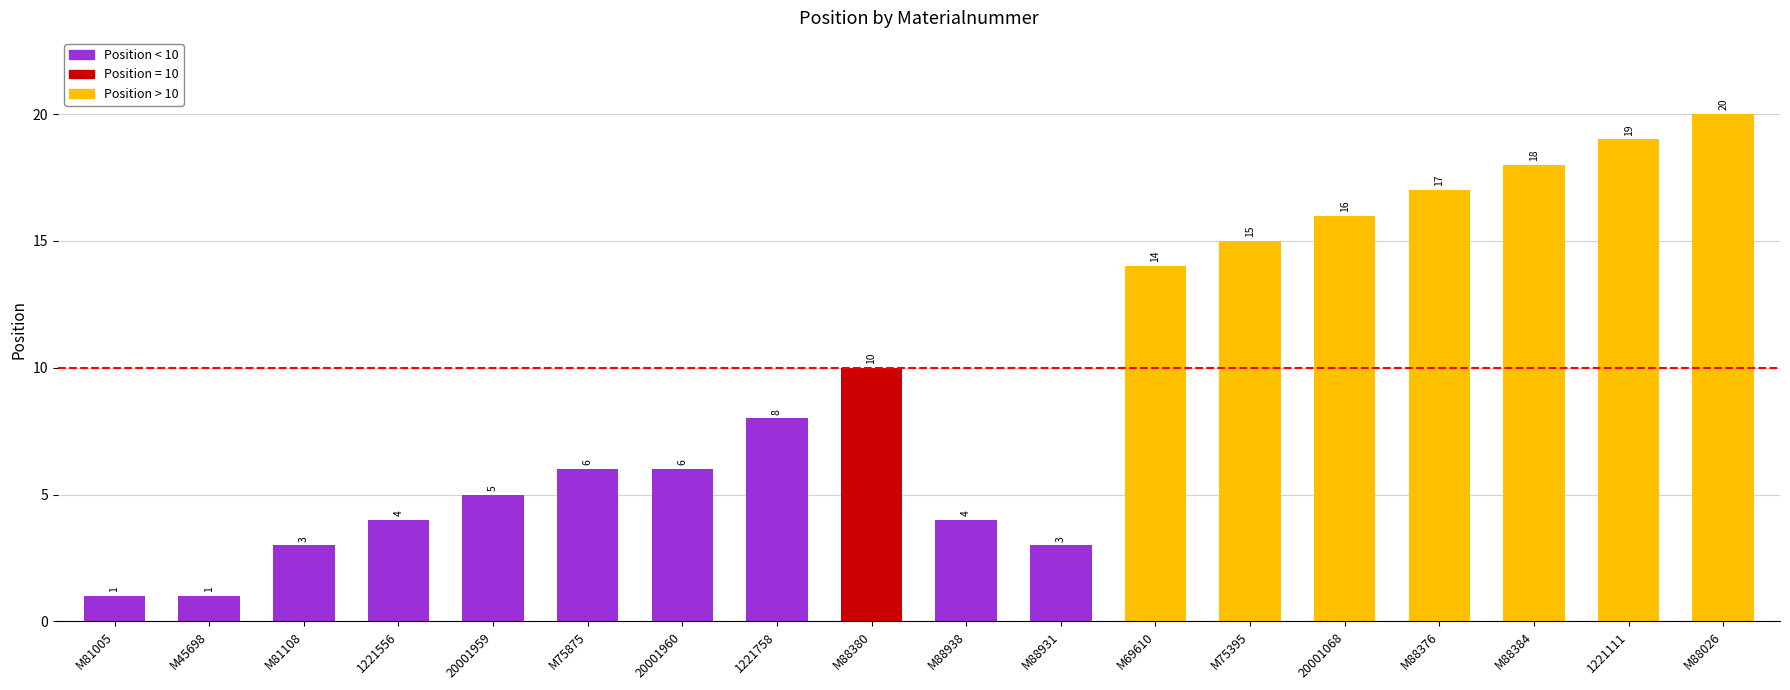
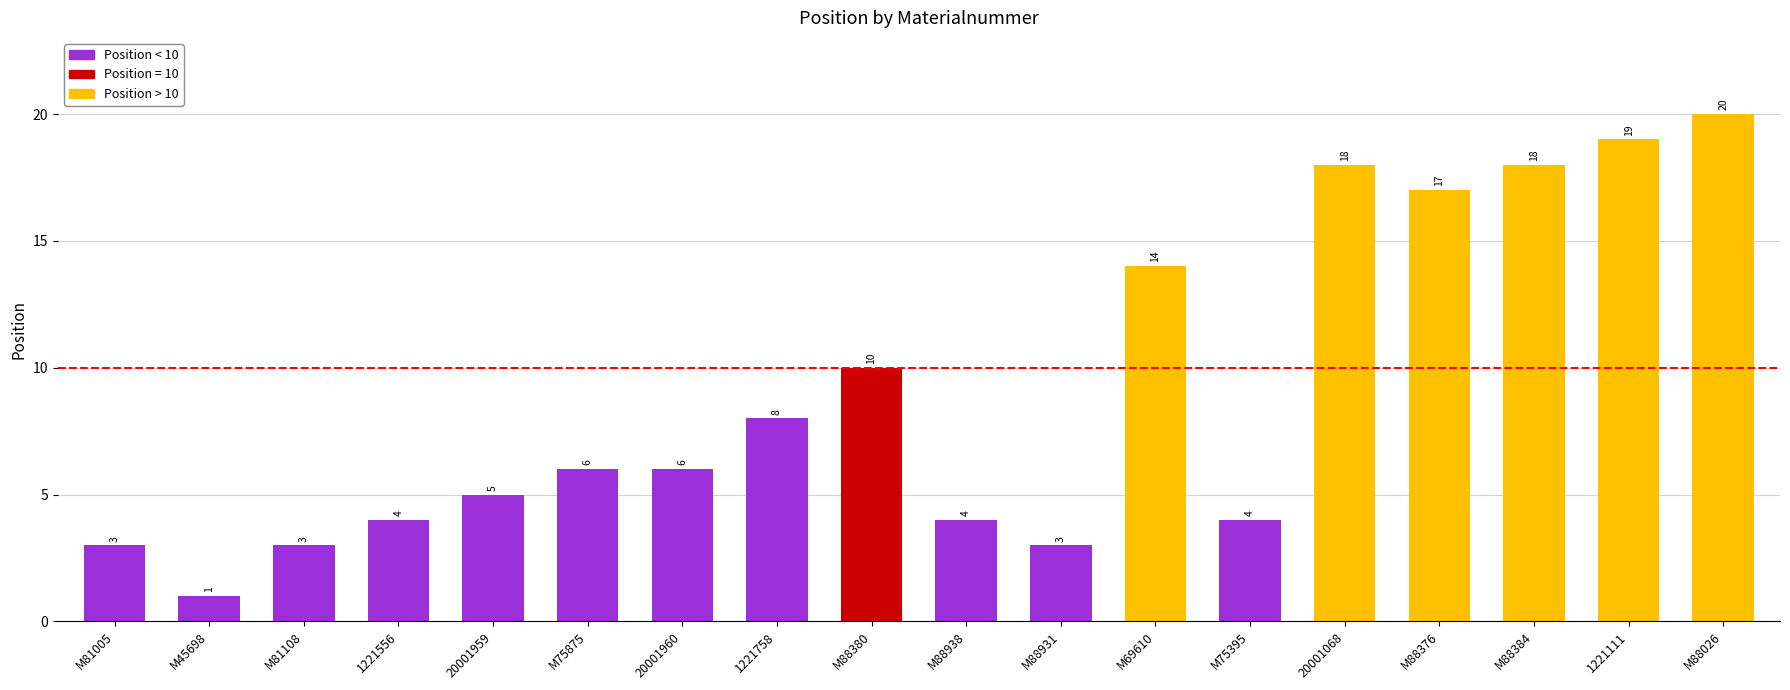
M81005: 1 -> 3
M75395: 15 -> 4
20001068: 16 -> 18
